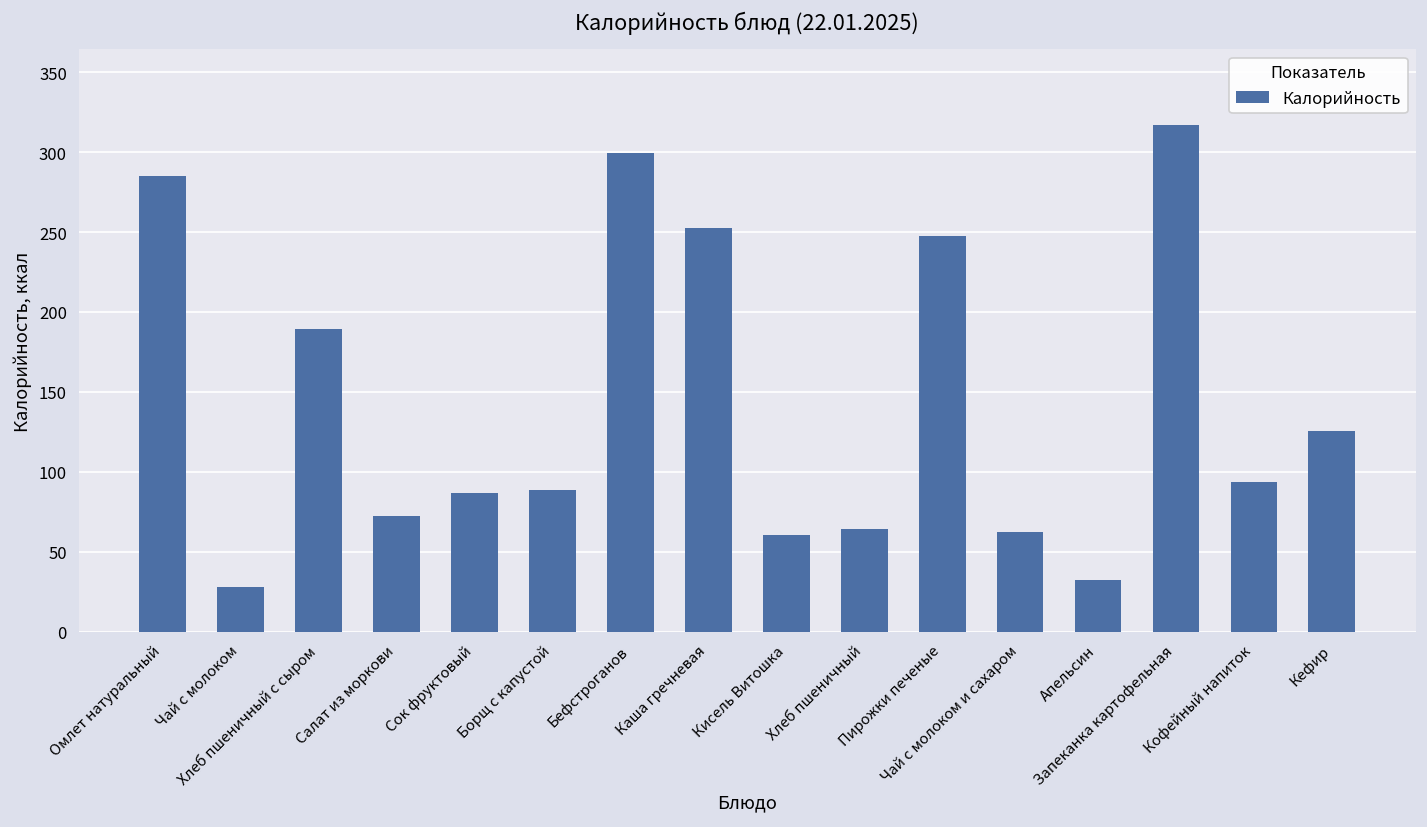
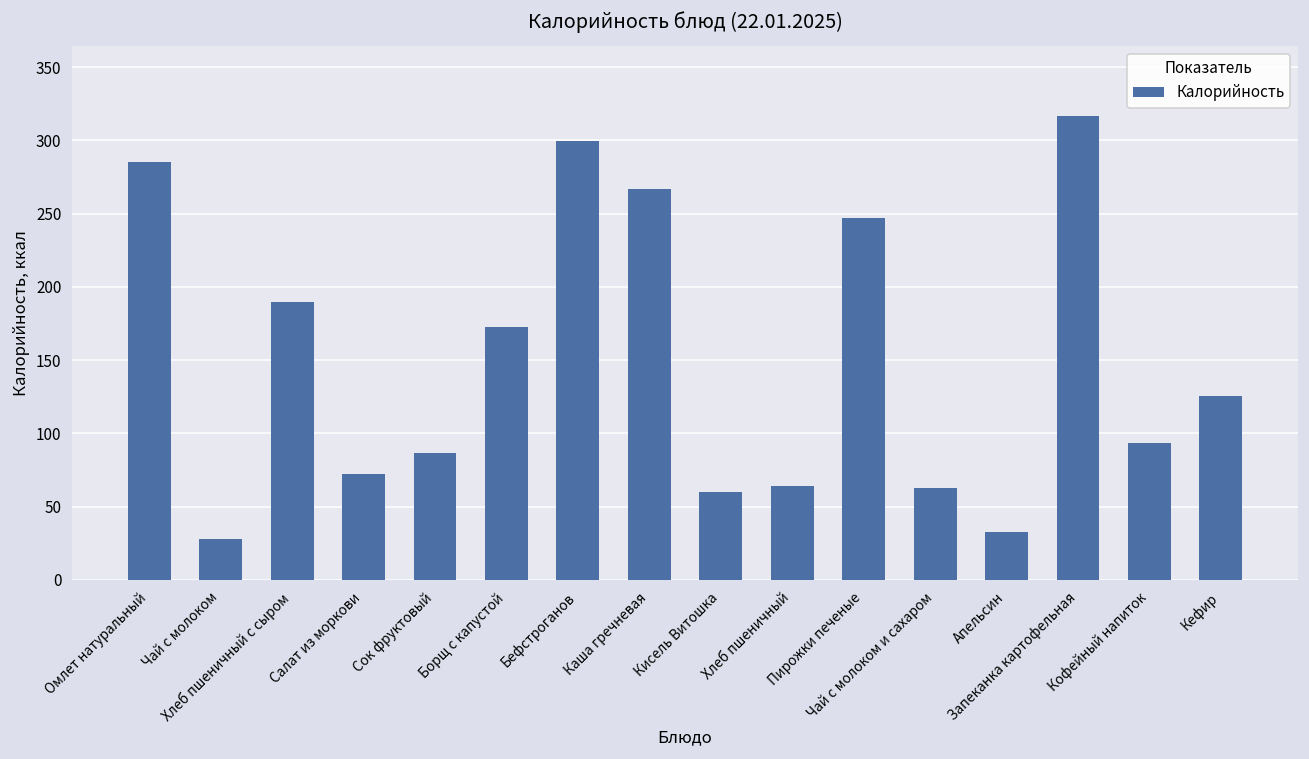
Борщ с капустой: 89 -> 172
Каша гречневая: 253 -> 267
